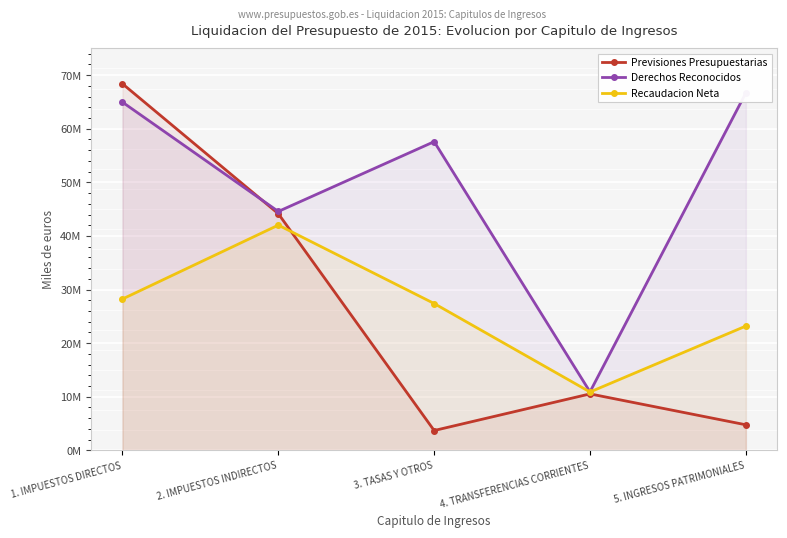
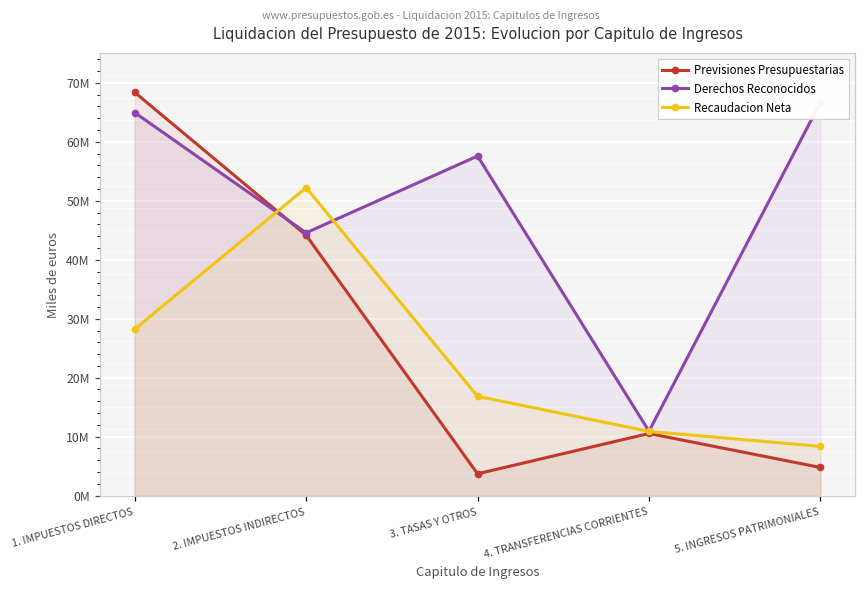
Recaudacion Neta, 2. IMPUESTOS INDIRECTOS: 42000000 -> 52000000
Recaudacion Neta, 3. TASAS Y OTROS: 27000000 -> 17000000
Recaudacion Neta, 5. INGRESOS PATRIMONIALES: 23000000 -> 8000000
